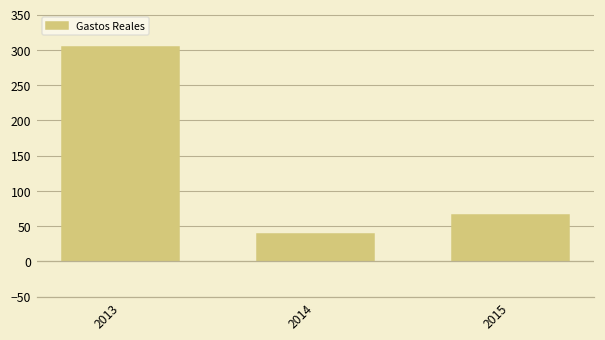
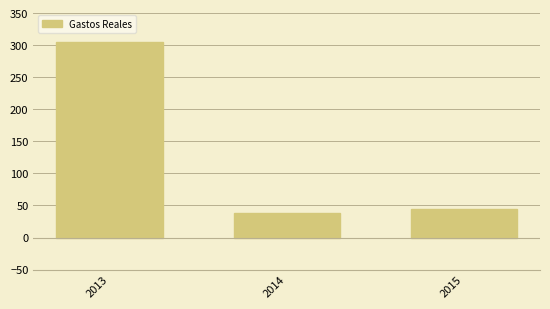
2015: 70 -> 40
